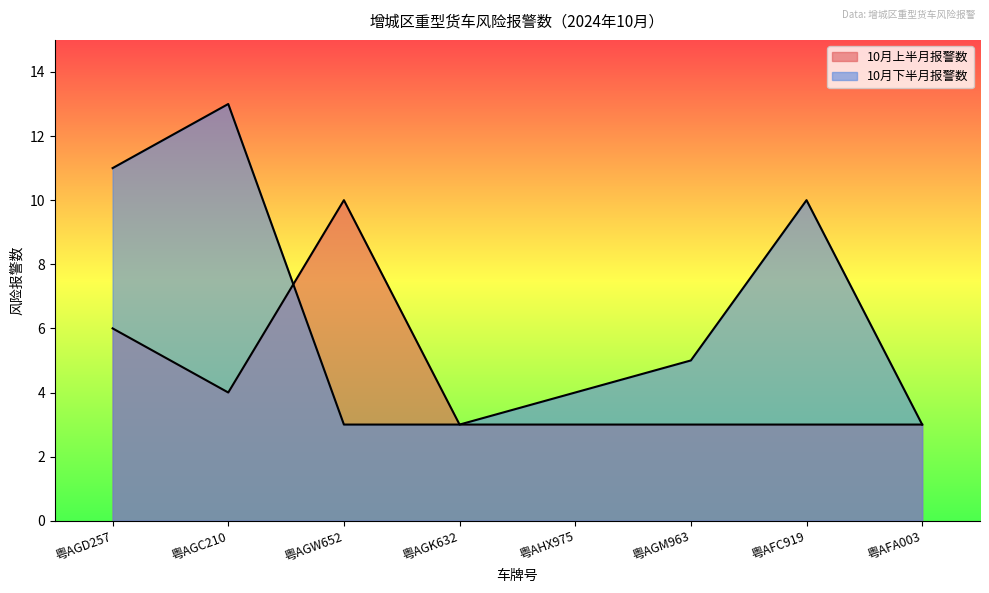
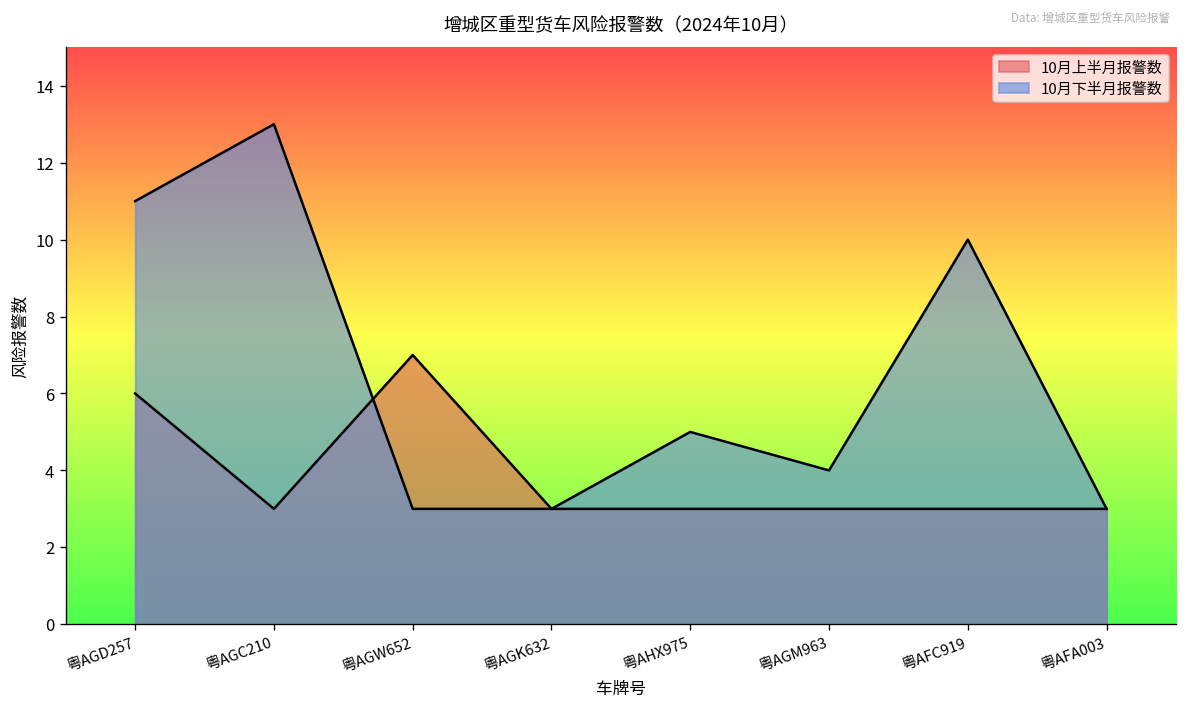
10月上半月报警数, 粤AGC210: 4 -> 3
10月上半月报警数, 粤AGW652: 10 -> 7
10月下半月报警数, 粤AHX975: 4 -> 5
10月下半月报警数, 粤AGM963: 5 -> 4
